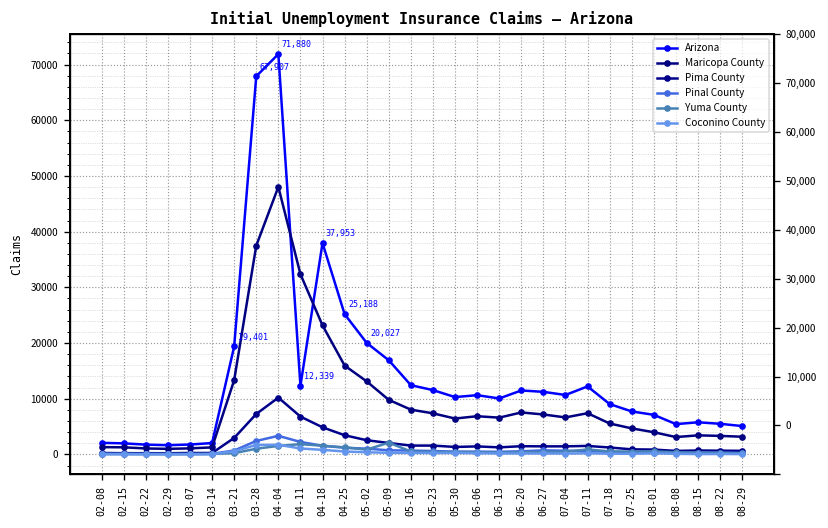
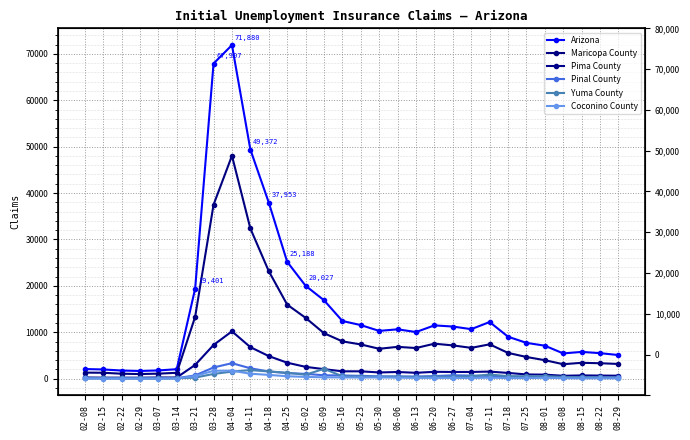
Arizona, 04-11: 12,339 -> 49,372
